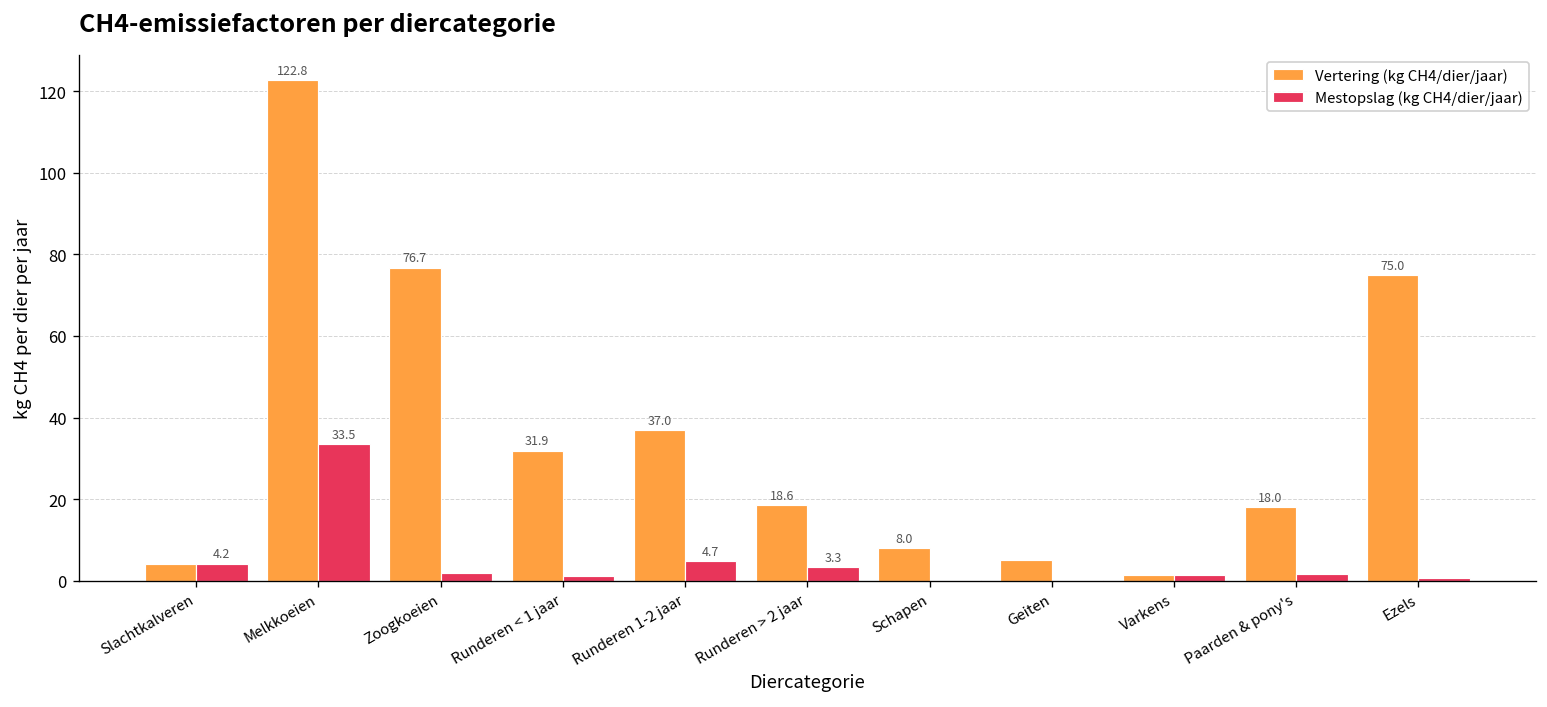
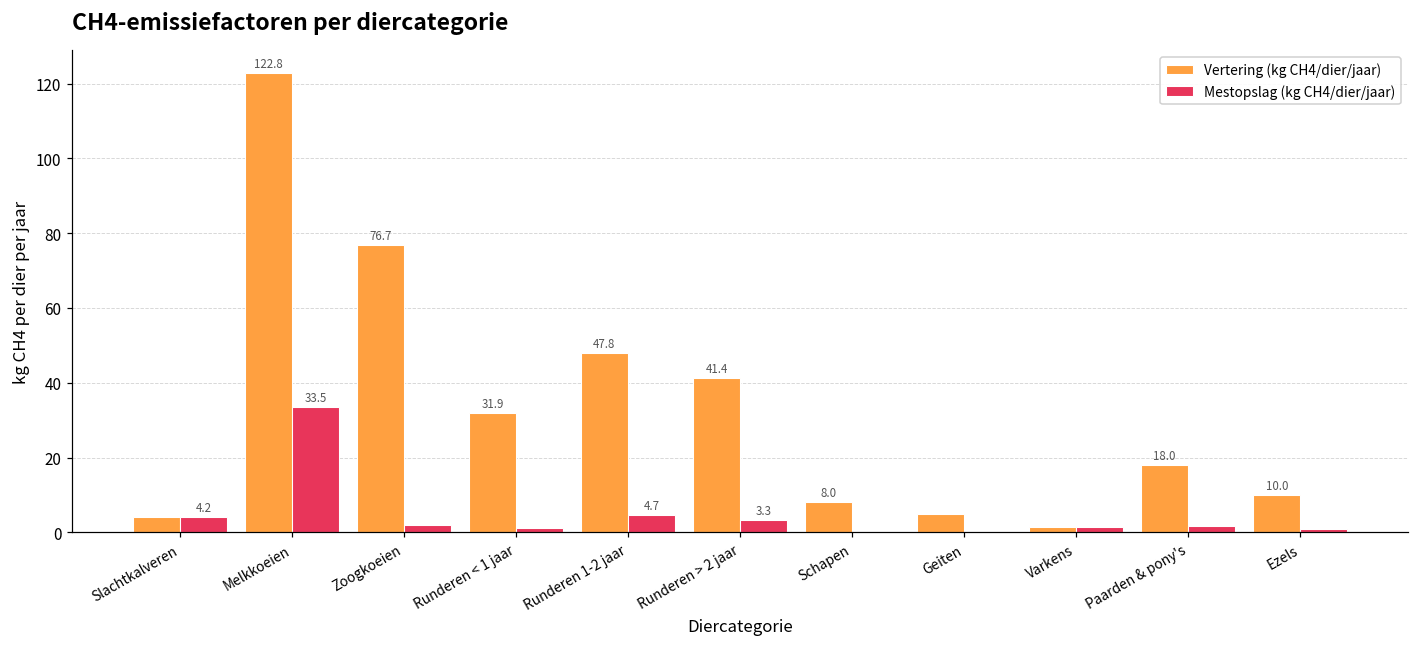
Vertering (kg CH4/dier/jaar), Runderen 1-2 jaar: 37.0 -> 47.8
Vertering (kg CH4/dier/jaar), Runderen > 2 jaar: 18.6 -> 41.4
Vertering (kg CH4/dier/jaar), Ezels: 75.0 -> 10.0
